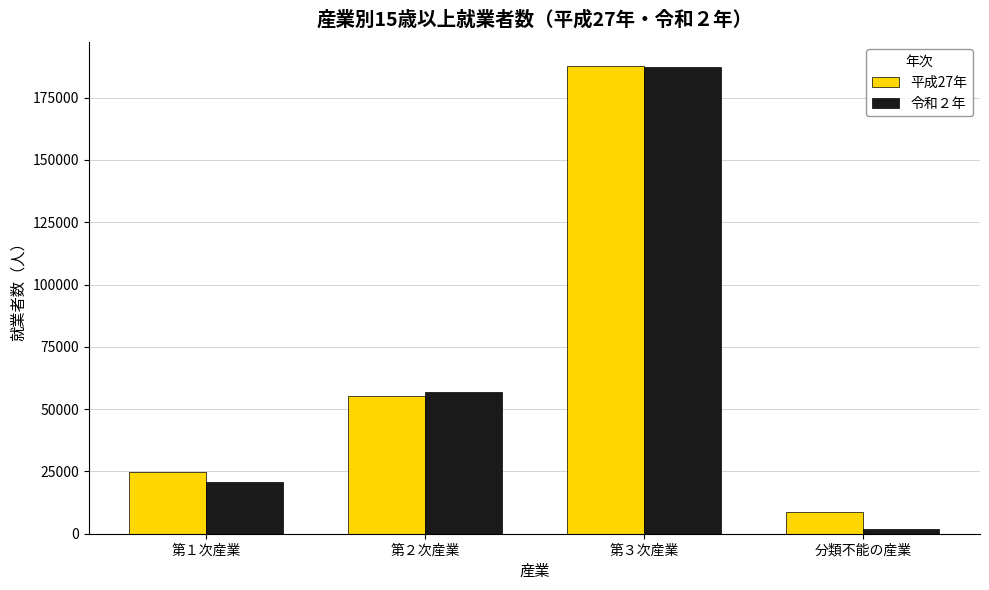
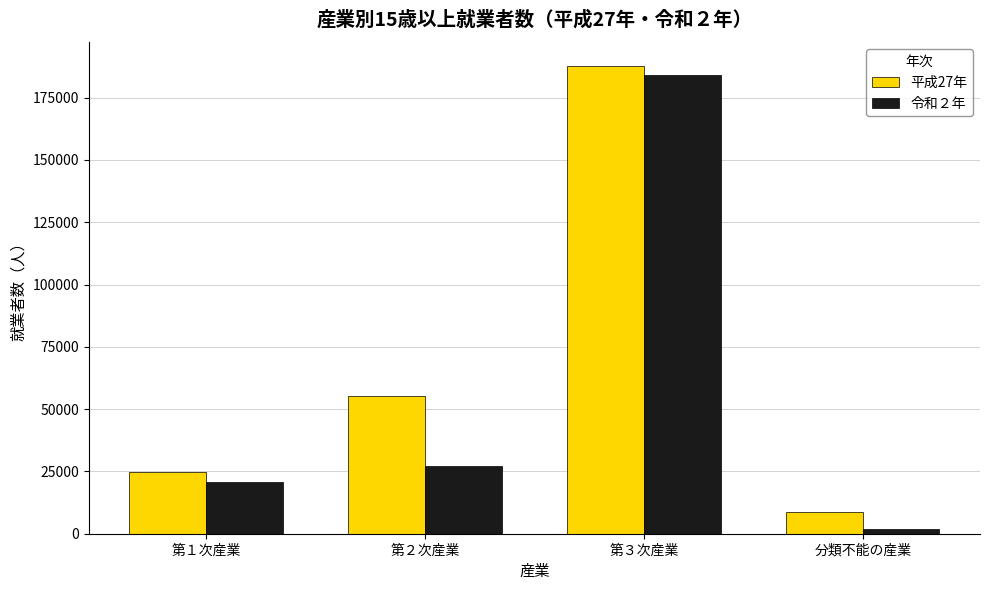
令和２年, 第２次産業: 57000 -> 27000
令和２年, 第３次産業: 187000 -> 184000
